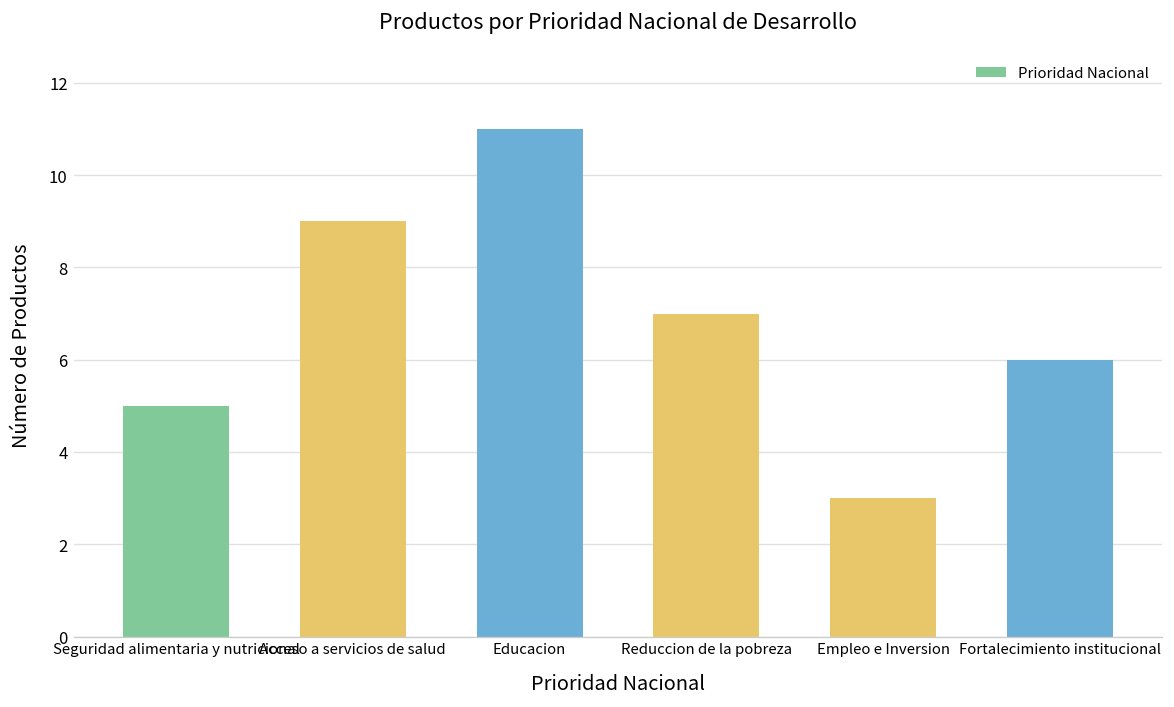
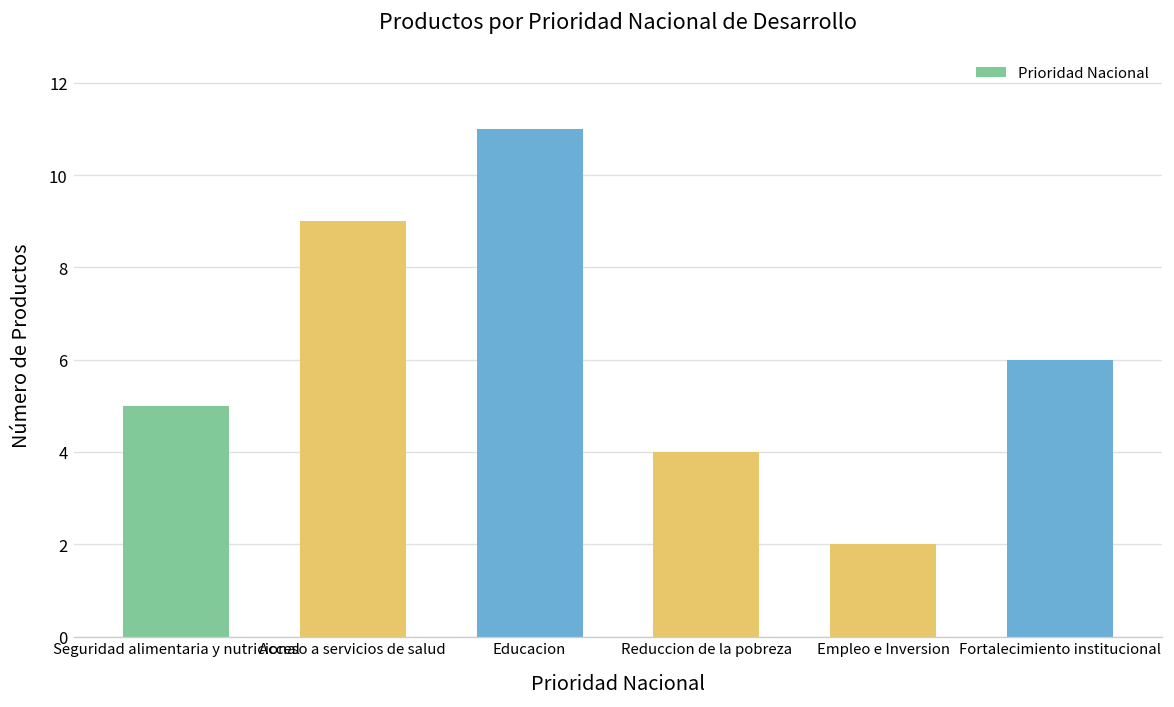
Reduccion de la pobreza: 7 -> 4
Empleo e Inversion: 3 -> 2
